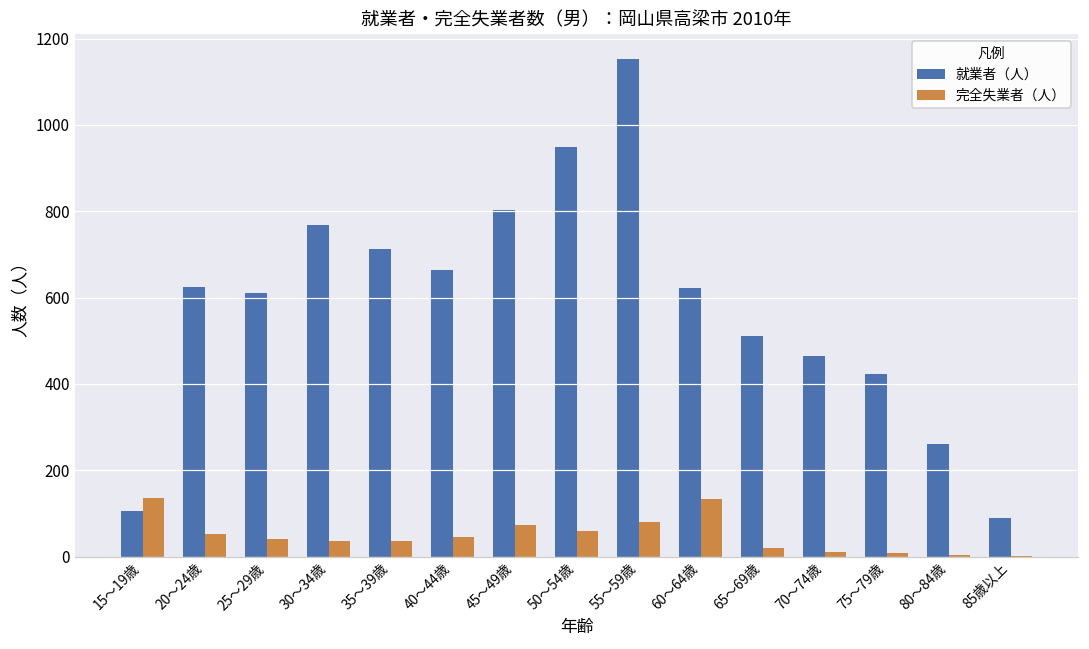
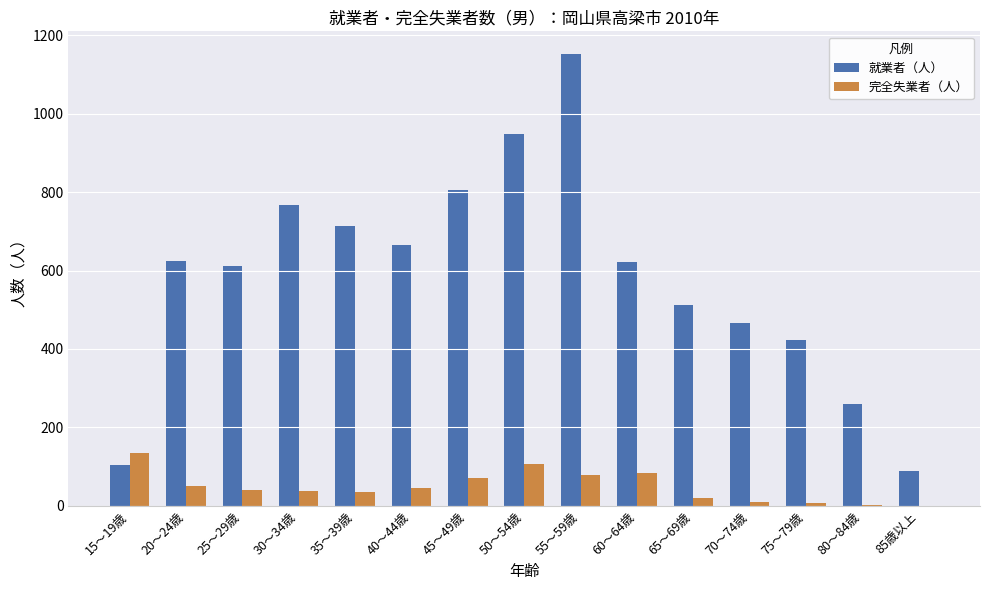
完全失業者（人）, 50～54歳: 60 -> 110
完全失業者（人）, 60～64歳: 130 -> 80
